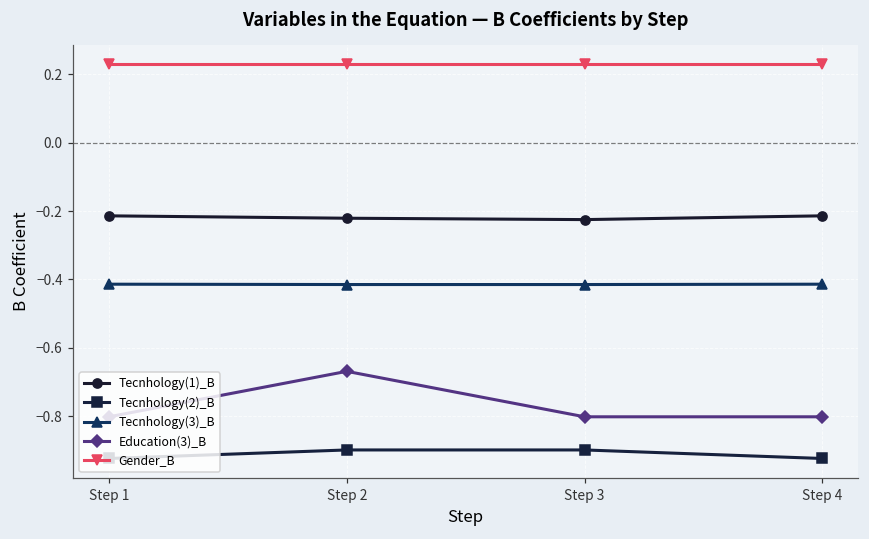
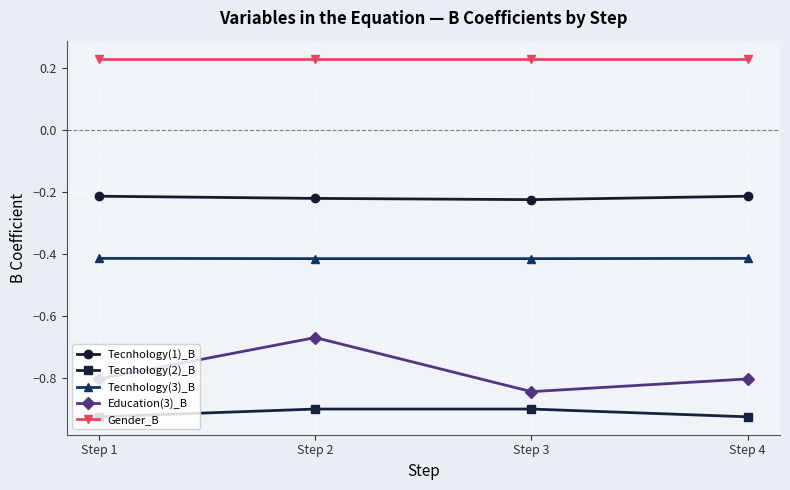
Education(3)_B, Step 3: -0.80 -> -0.84
